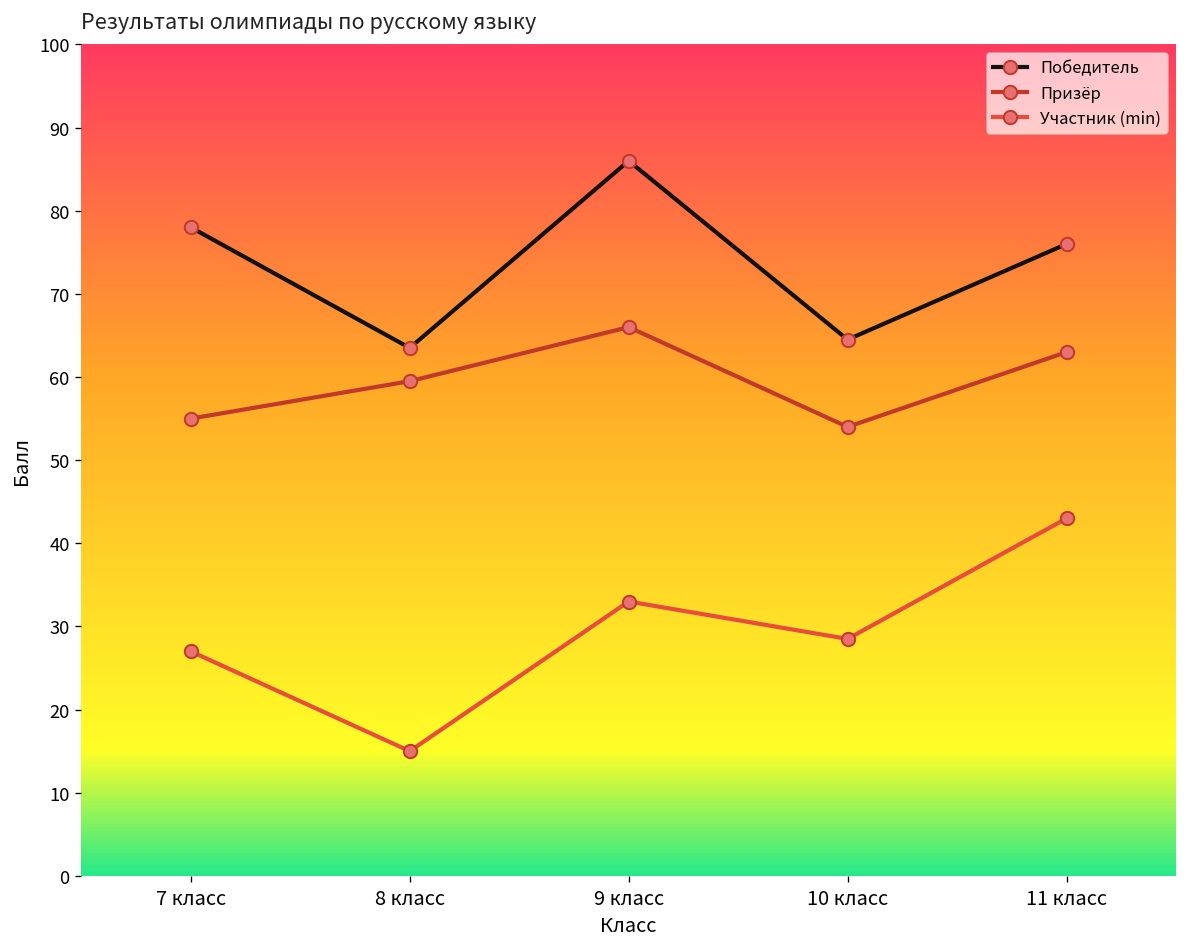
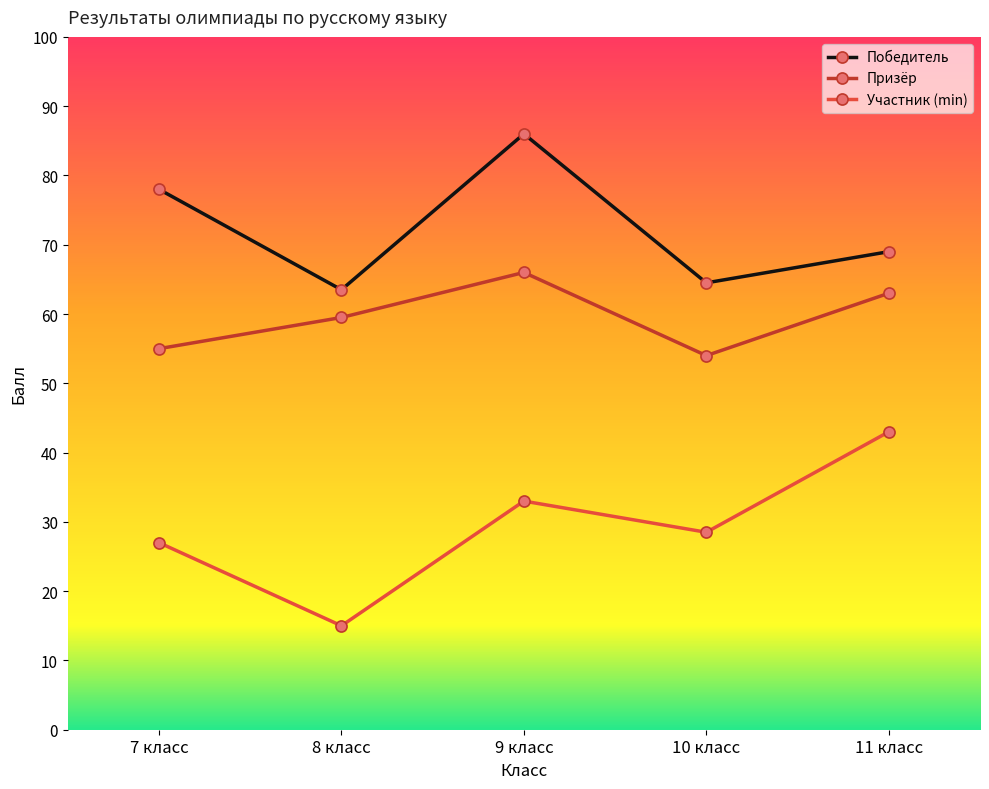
Победитель, 11 класс: 76 -> 69
